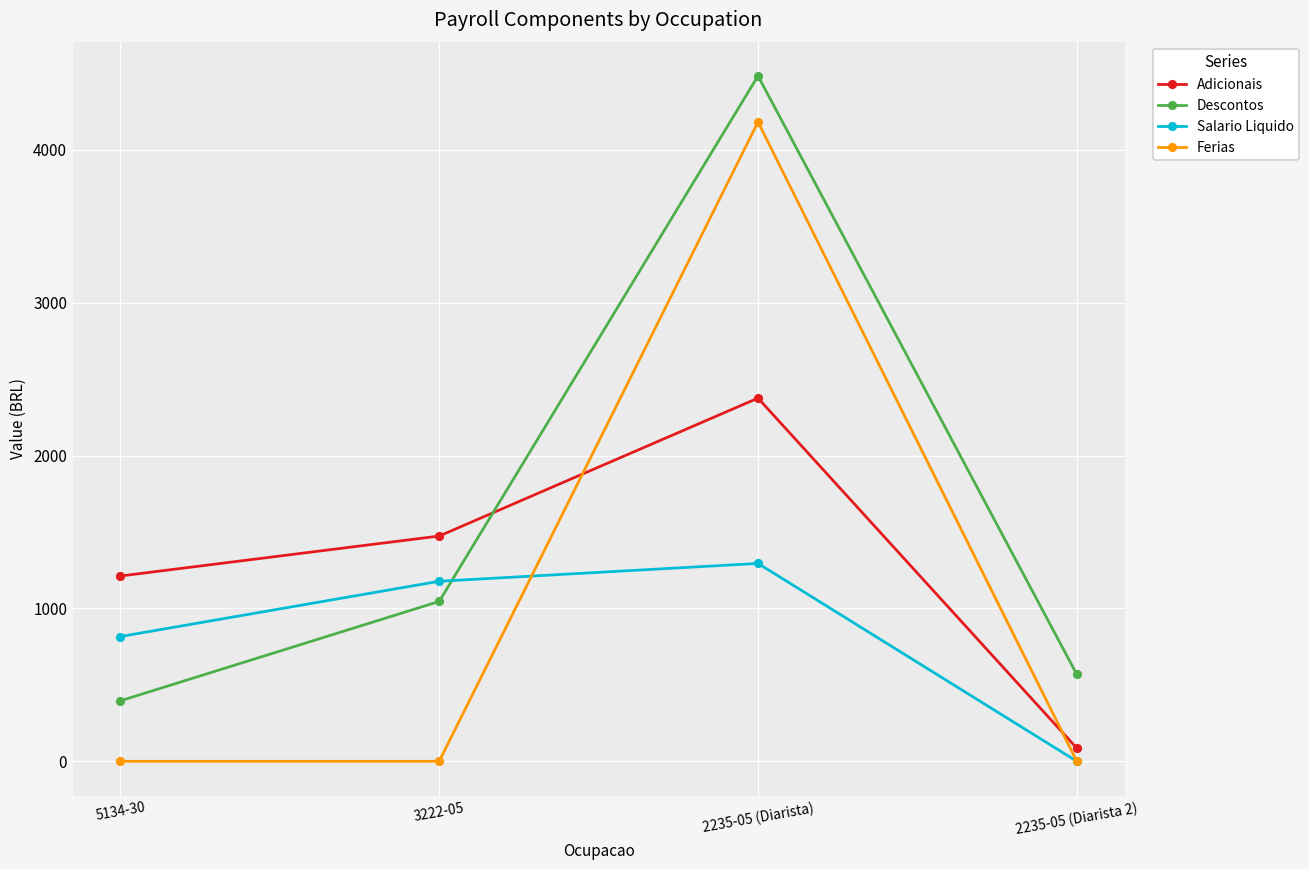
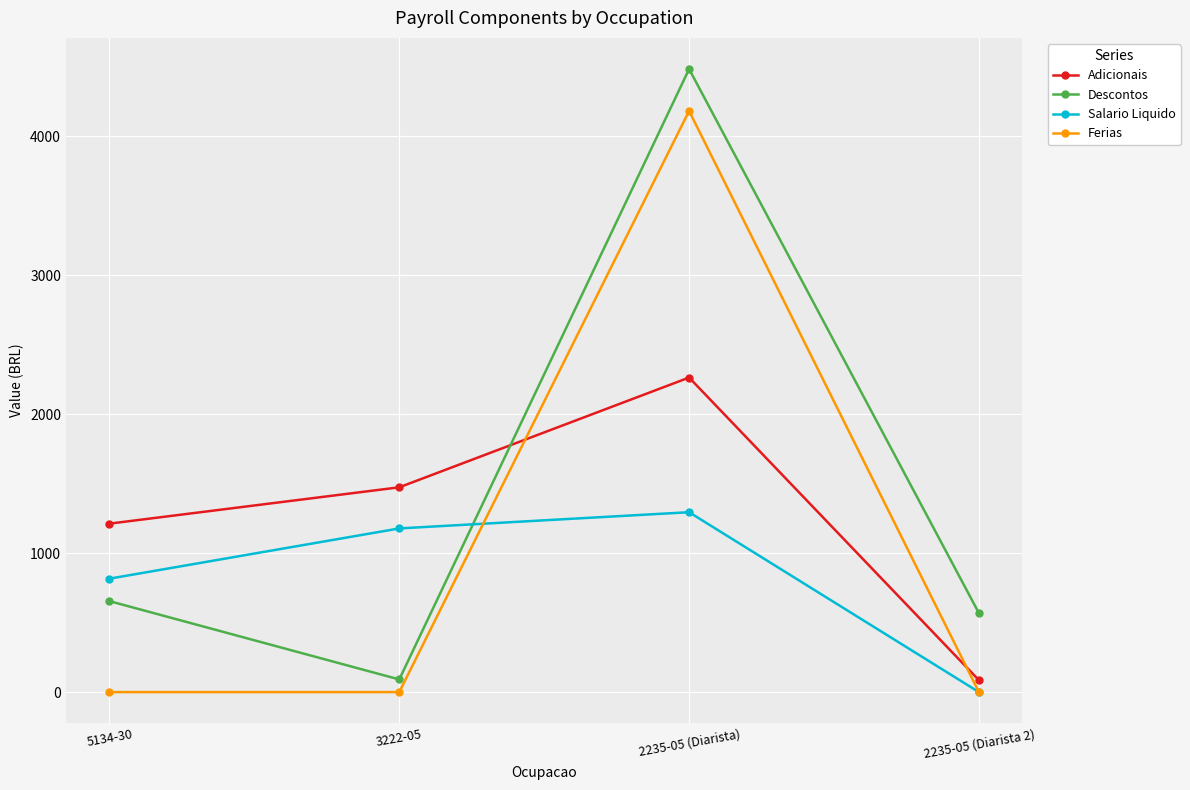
Descontos, 5134-30: 400 -> 650
Descontos, 3222-05: 1050 -> 90
Adicionais, 2235-05 (Diarista): 2380 -> 2260
